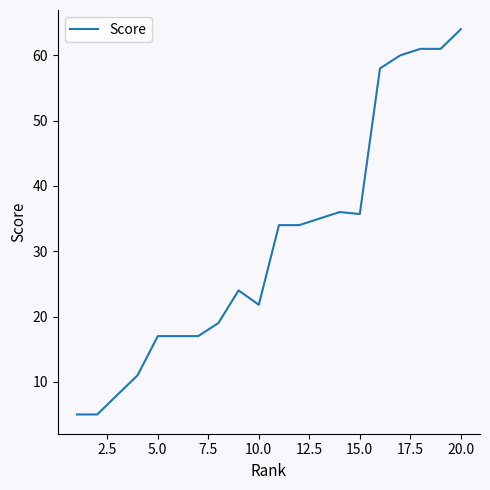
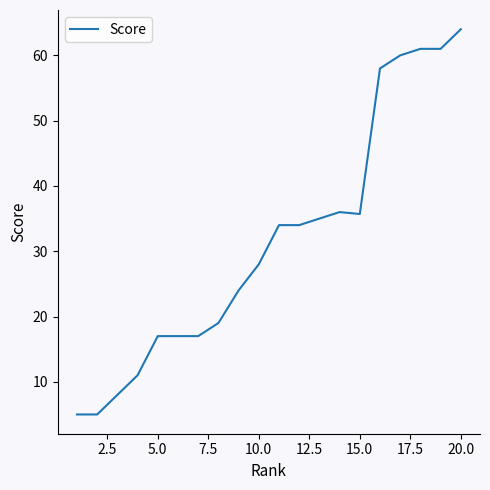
10.0: 22 -> 28
